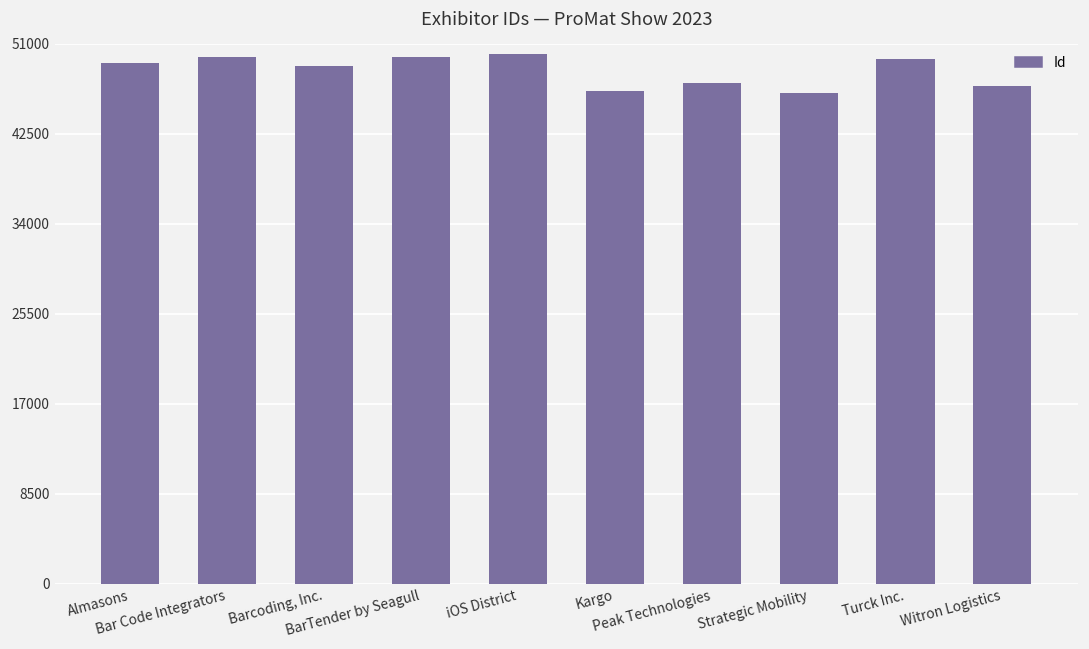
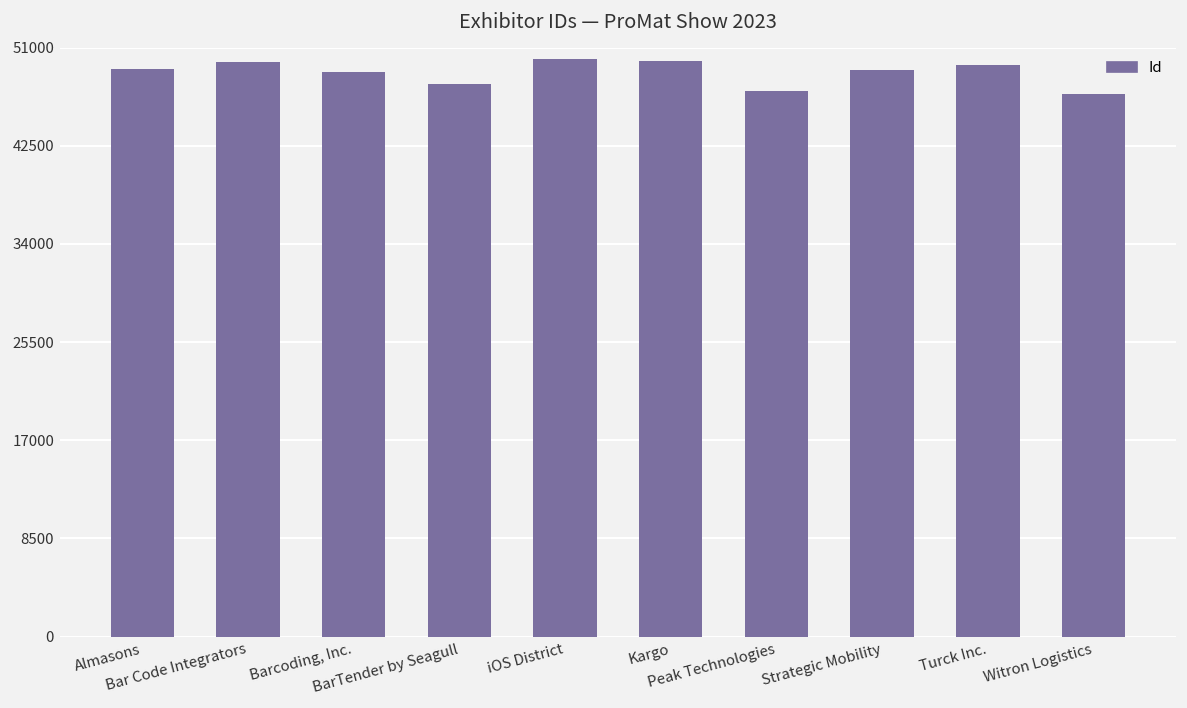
BarTender by Seagull: 50000 -> 48000
Kargo: 47000 -> 50000
Strategic Mobility: 46000 -> 49000
